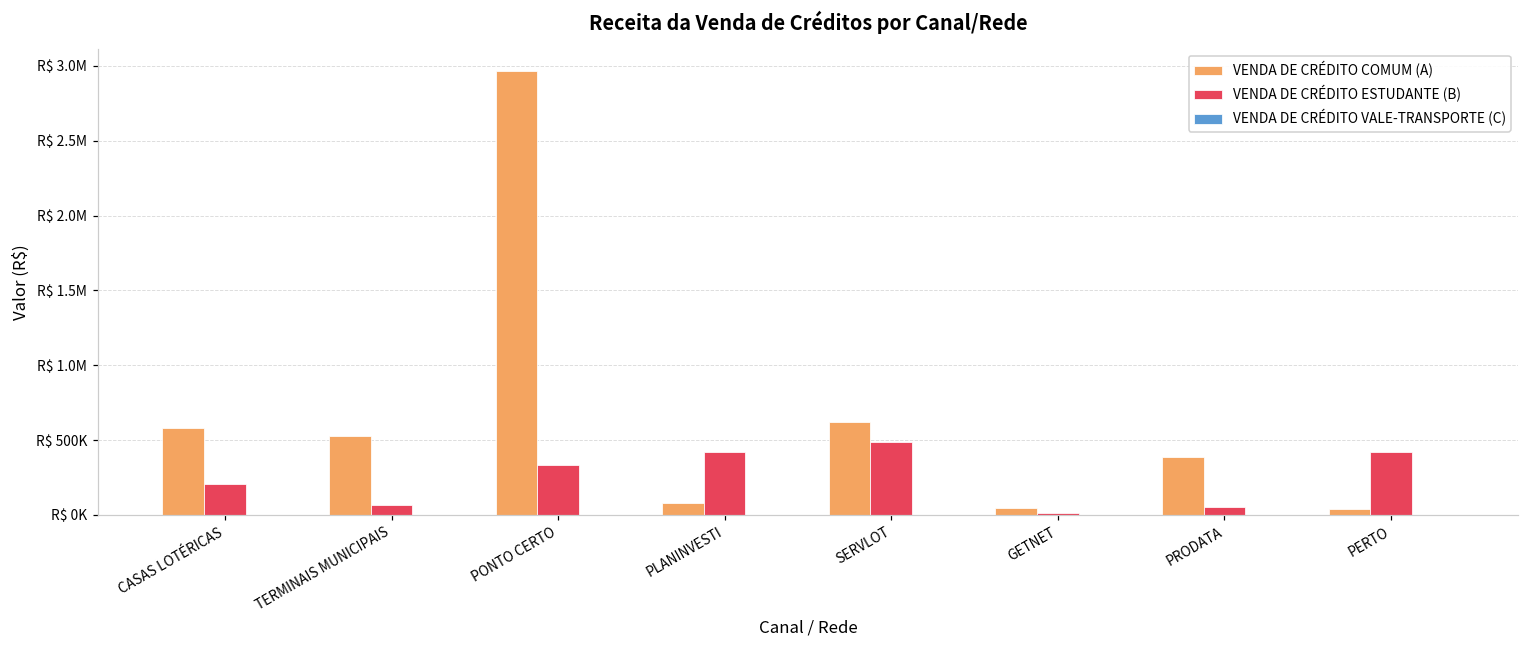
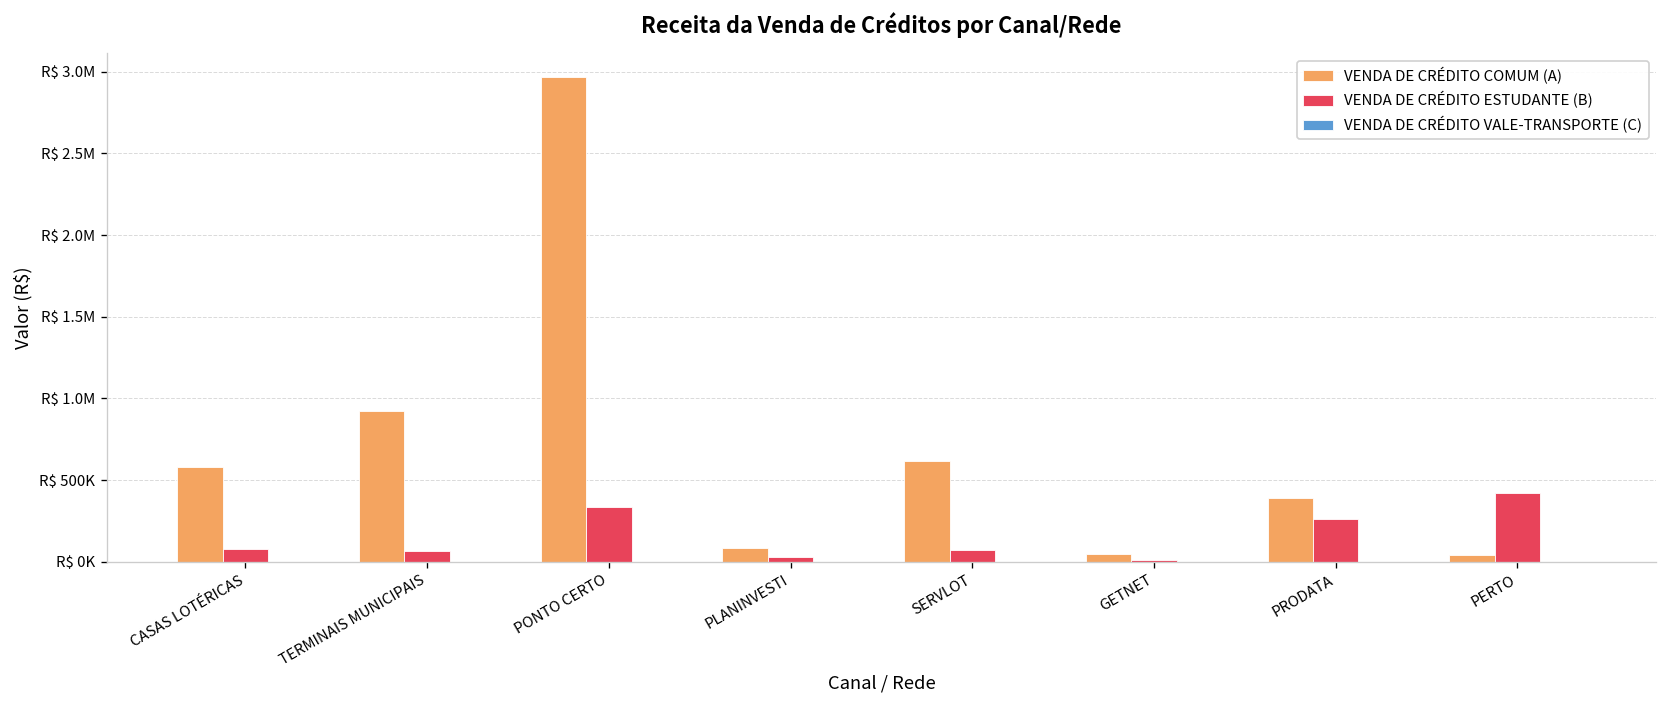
VENDA DE CRÉDITO ESTUDANTE (B), CASAS LOTÉRICAS: R$ 210000 -> R$ 70000
VENDA DE CRÉDITO COMUM (A), TERMINAIS MUNICIPAIS: R$ 530000 -> R$ 920000
VENDA DE CRÉDITO ESTUDANTE (B), PLANINVESTI: R$ 420000 -> R$ 30000
VENDA DE CRÉDITO ESTUDANTE (B), SERVLOT: R$ 480000 -> R$ 70000
VENDA DE CRÉDITO ESTUDANTE (B), PRODATA: R$ 50000 -> R$ 260000
